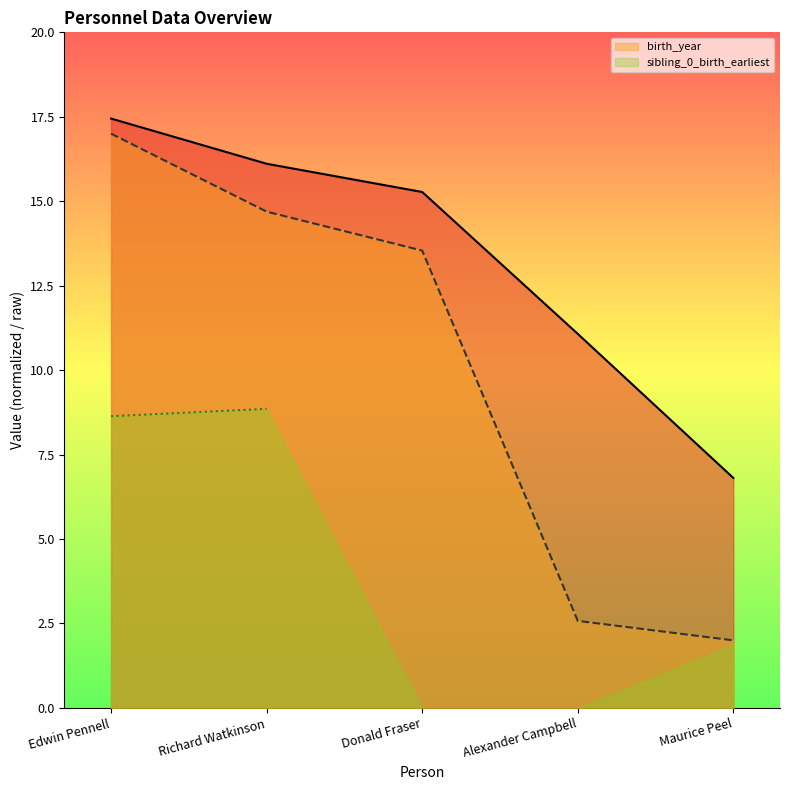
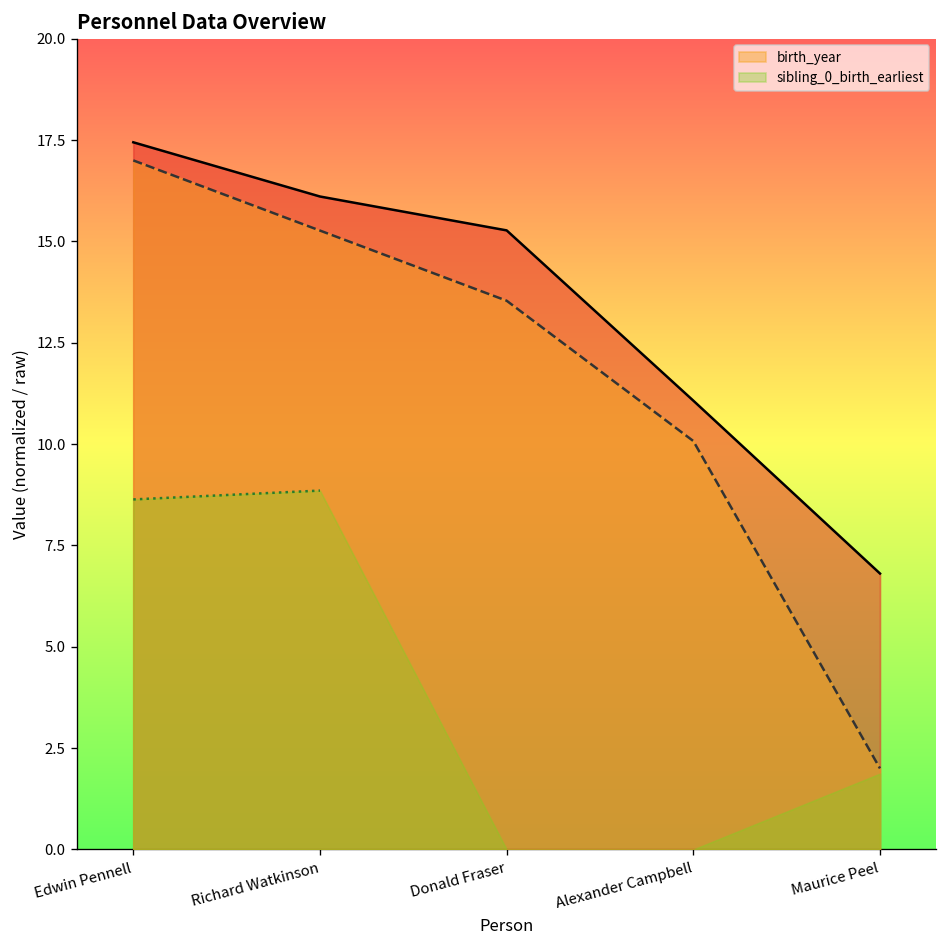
birth_year, Richard Watkinson: 14.7 -> 15.3
birth_year, Alexander Campbell: 2.6 -> 10.1
